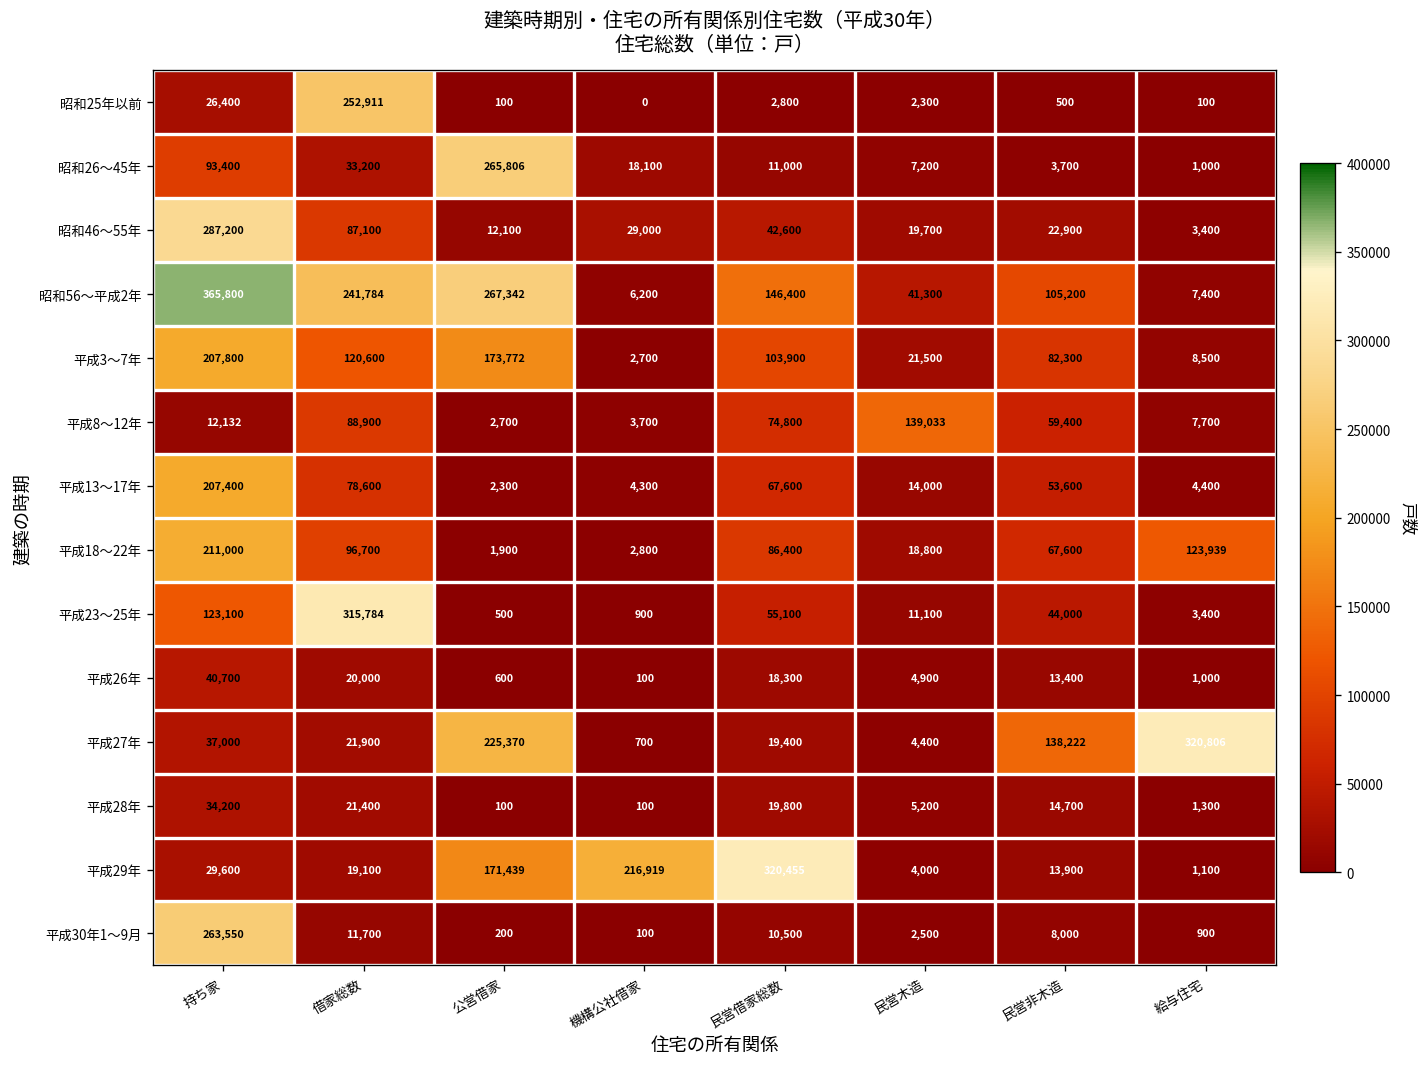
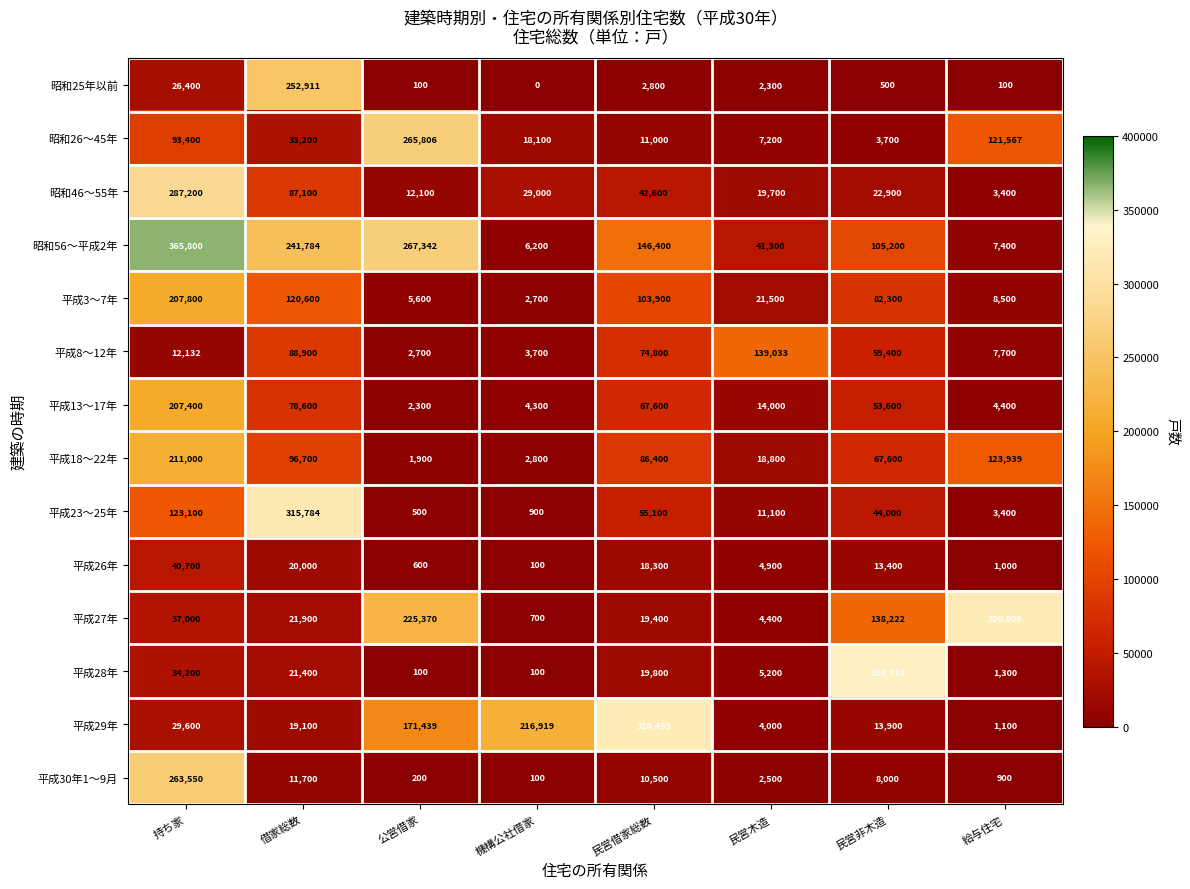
昭和26～45年, 給与住宅: 1,000 -> 121,567
平成3～7年, 公営借家: 173,772 -> 5,600
平成28年, 民営非木造: 14,700 -> 330,718
